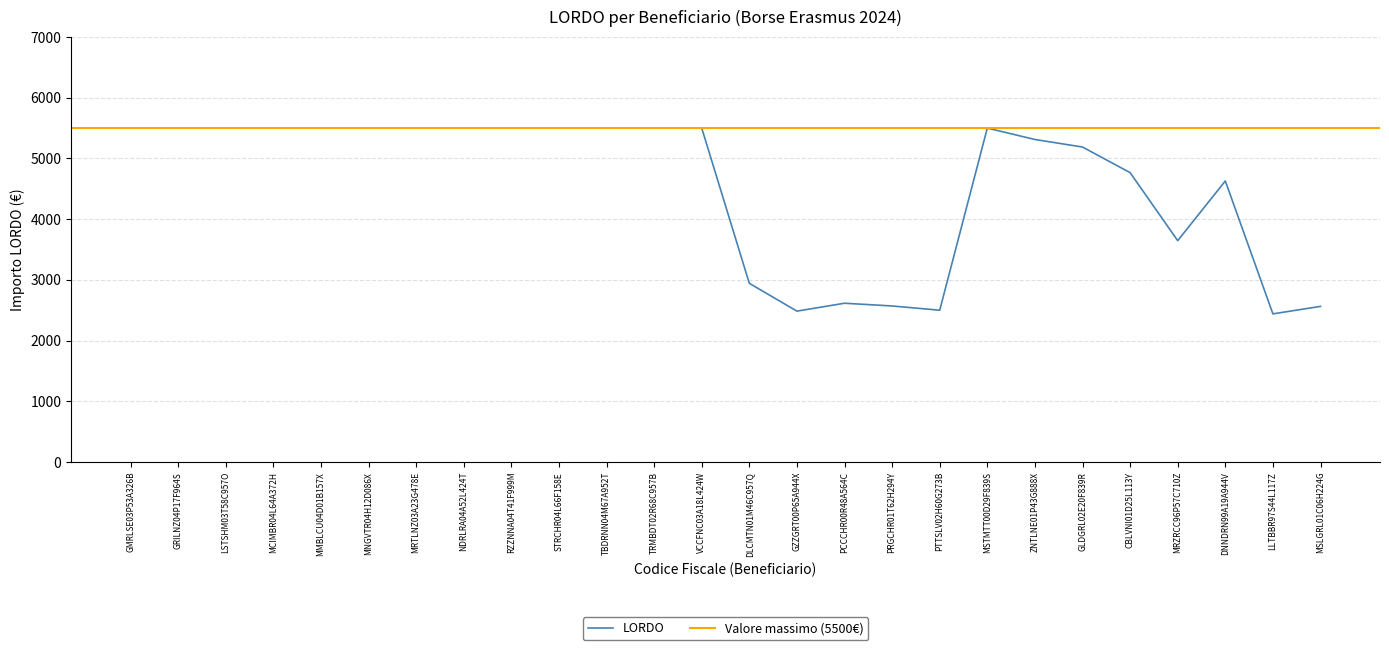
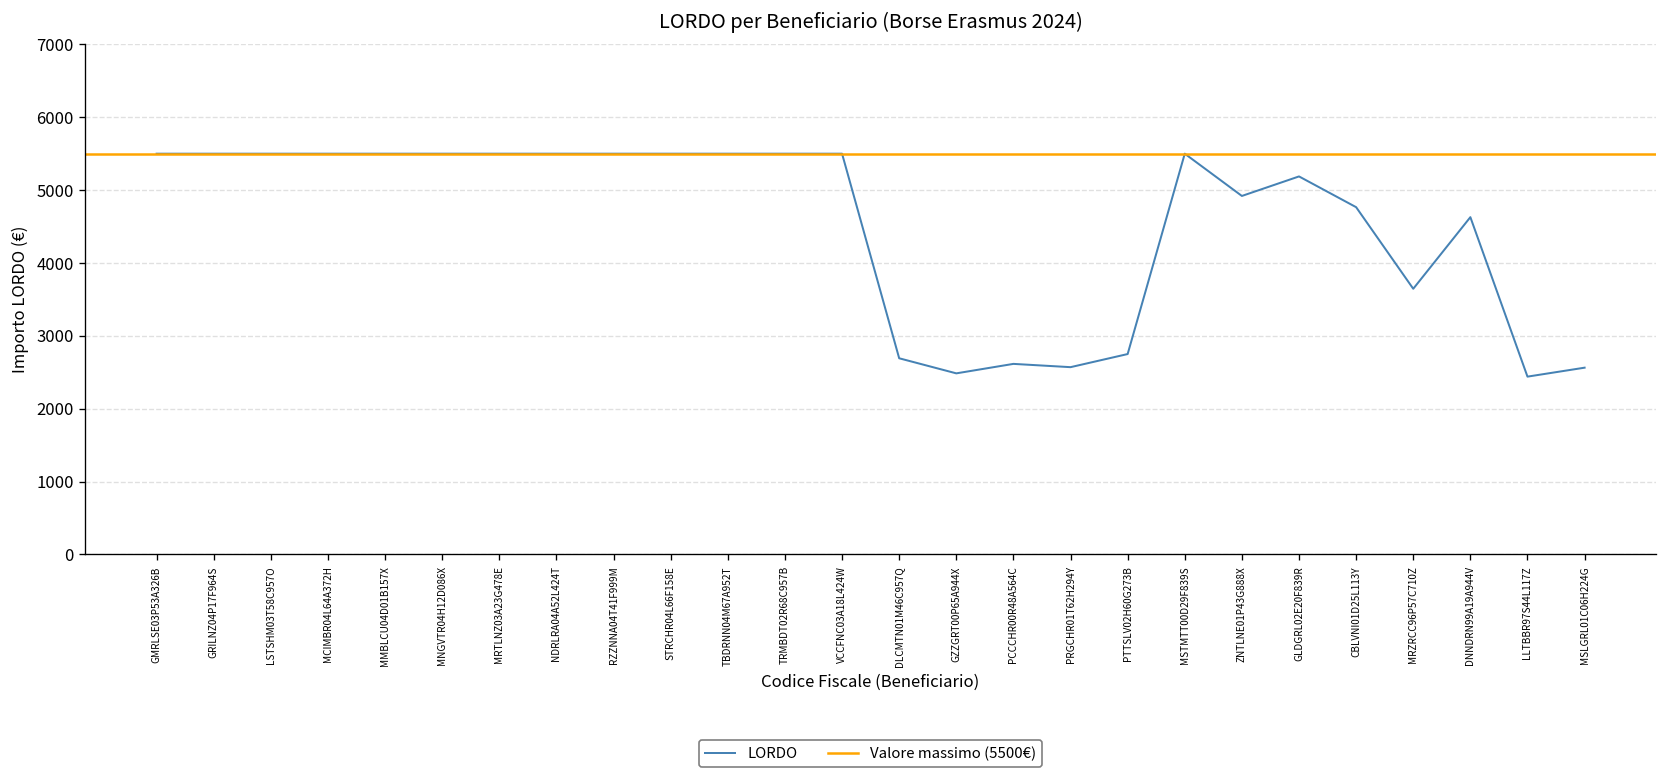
DLCMTN01M46C957Q: 2900 -> 2700
PTTSLV02H60G273B: 2500 -> 2800
ZNTLNE01P43G888X: 5300 -> 4900
